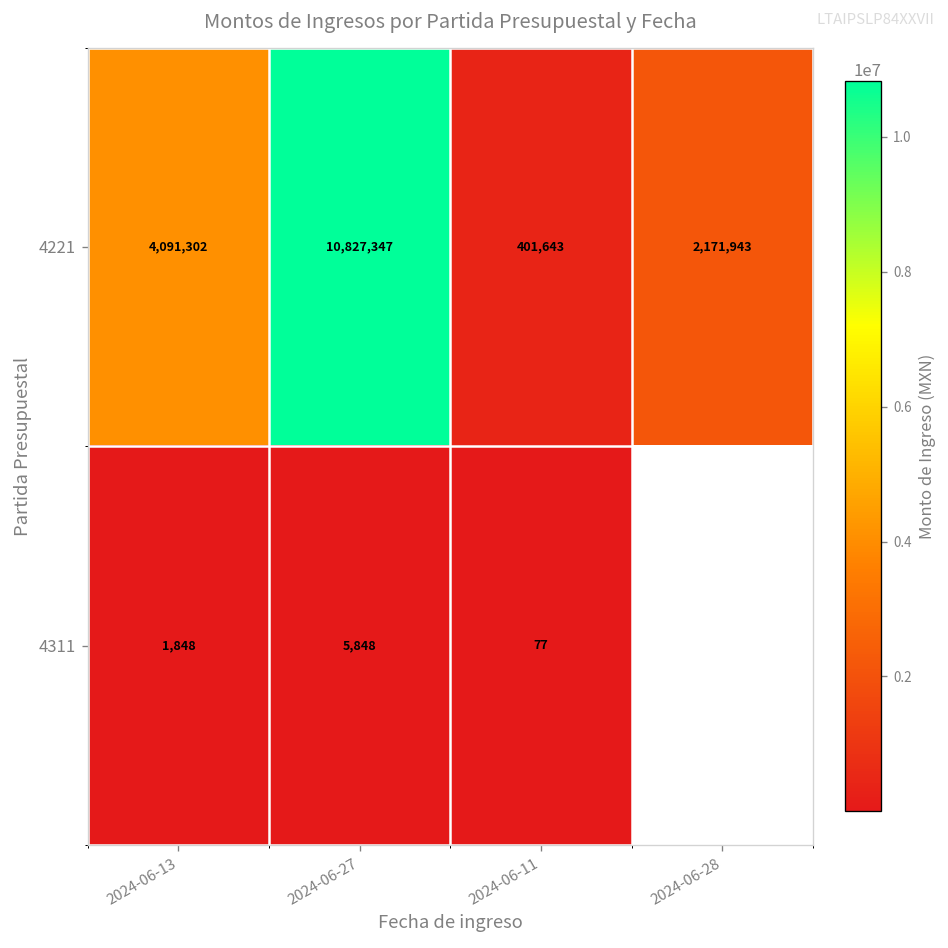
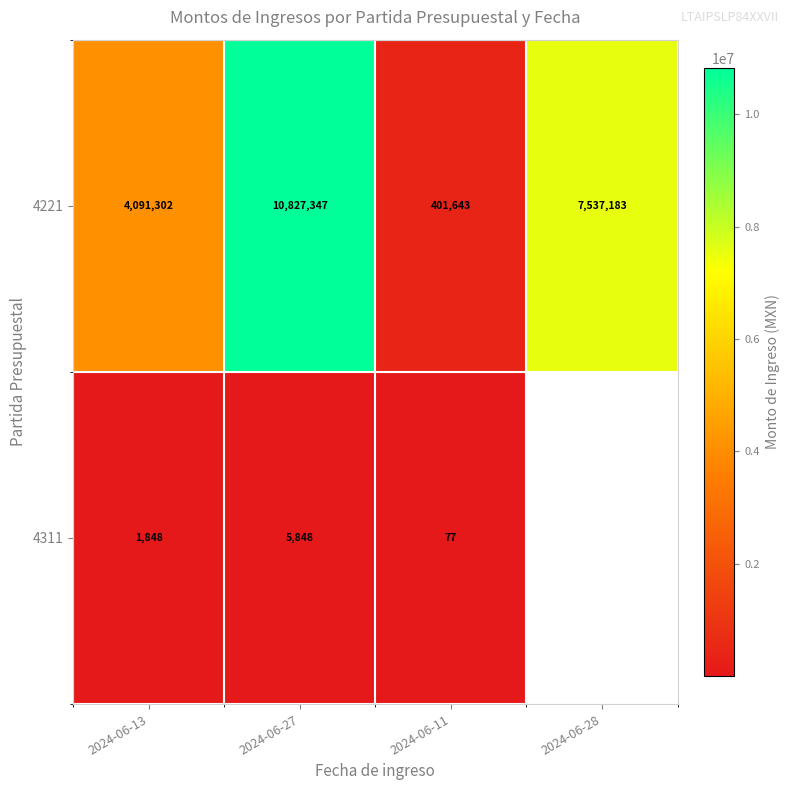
4221, 2024-06-28: 2,171,943 -> 7,537,183
